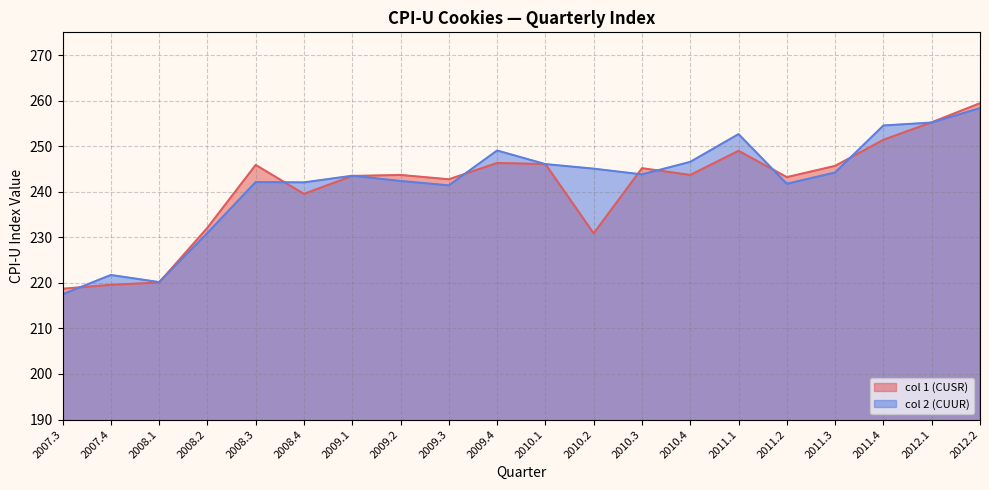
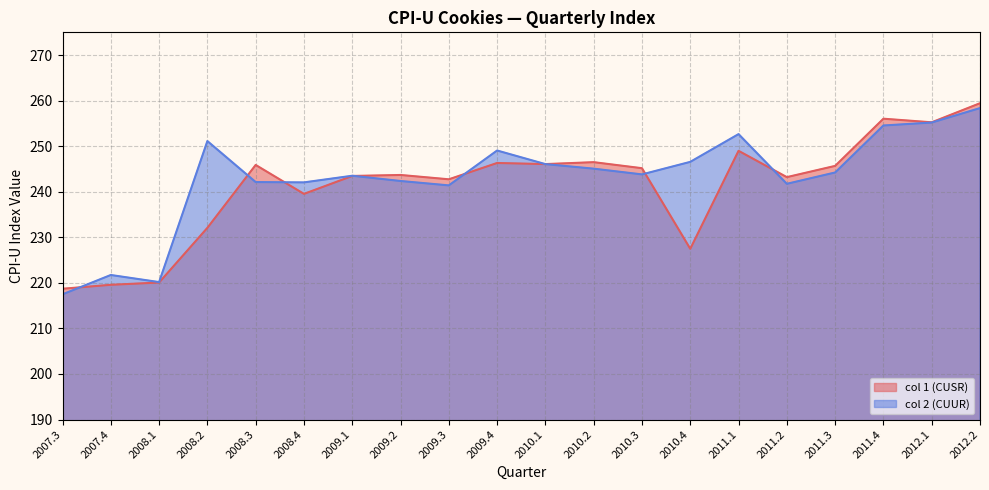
col 2 (CUUR), 2008.2: 231 -> 251
col 1 (CUSR), 2010.2: 231 -> 246
col 1 (CUSR), 2010.4: 244 -> 227
col 1 (CUSR), 2011.4: 251 -> 256
